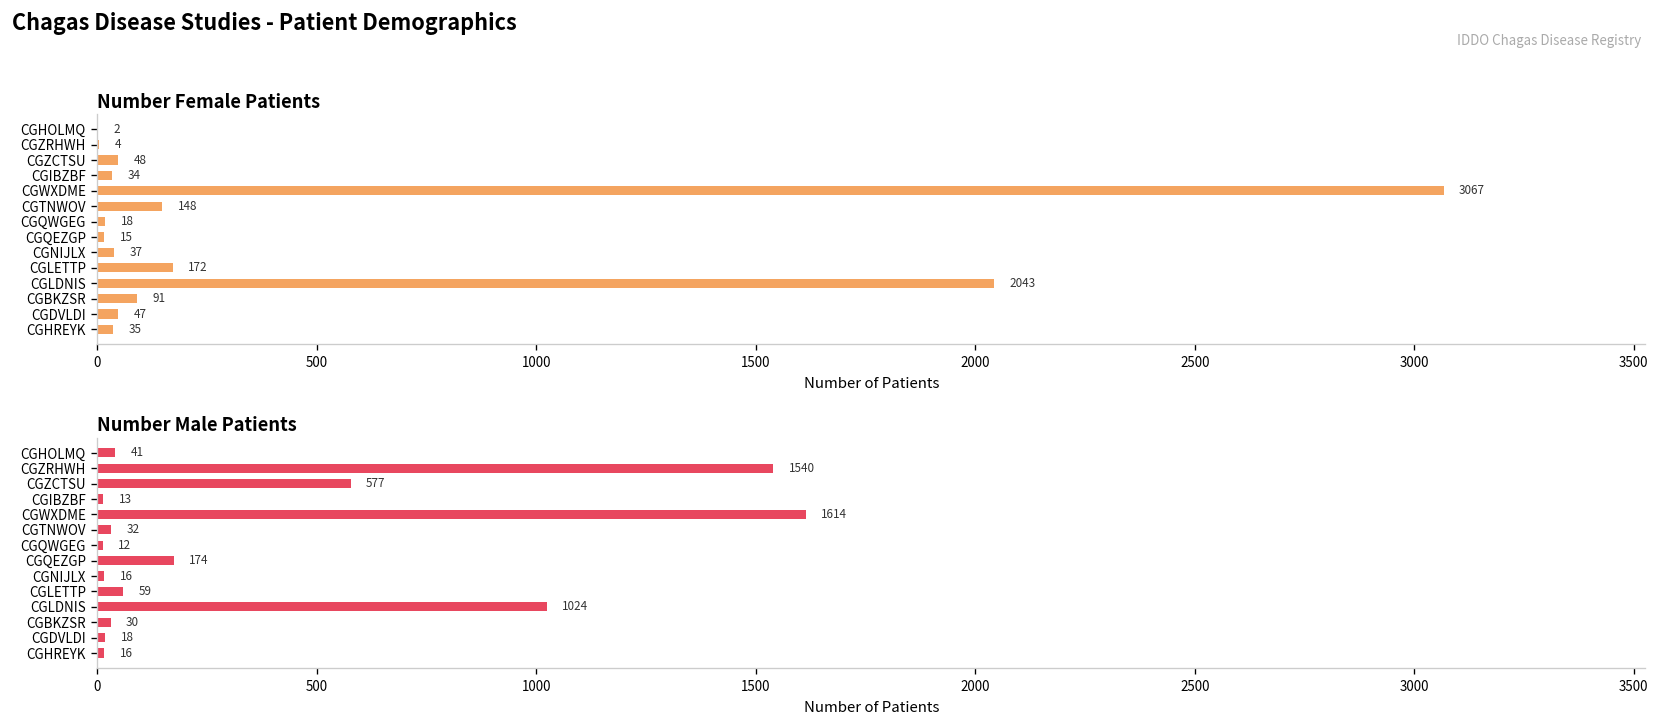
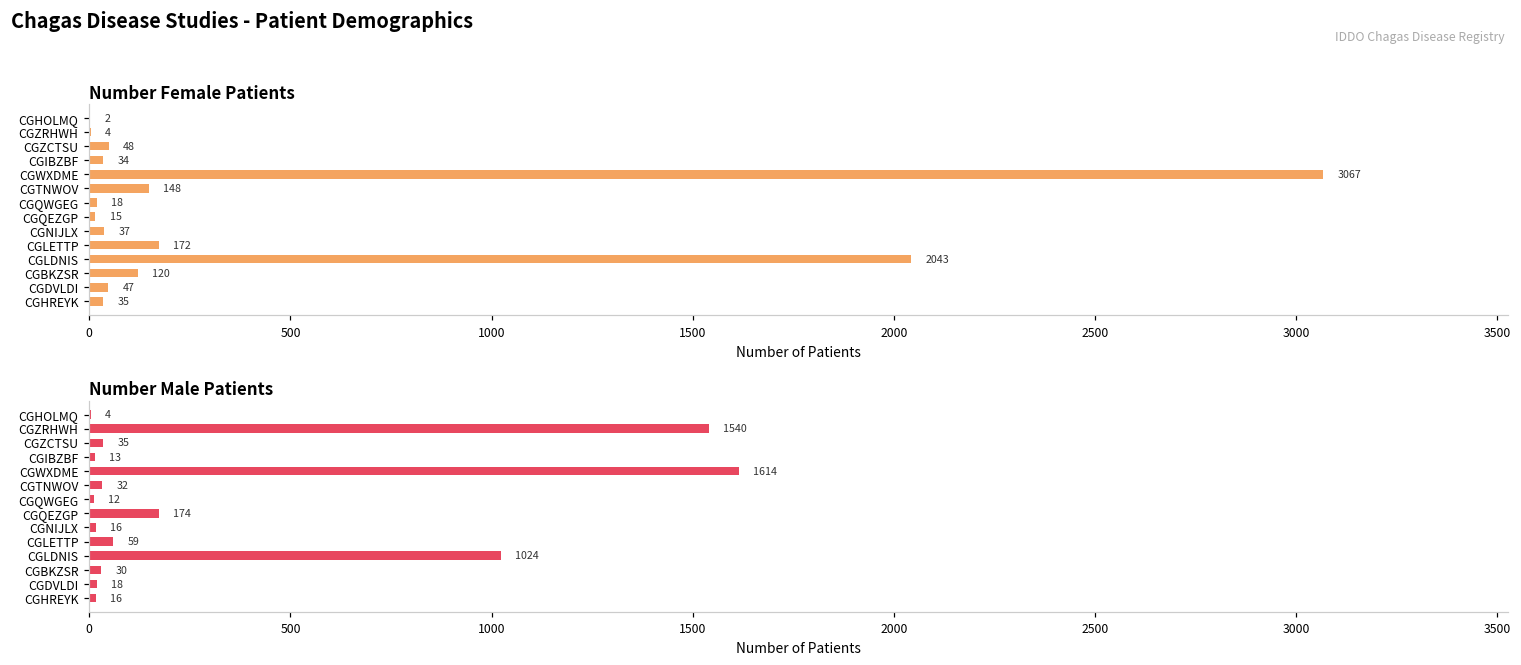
Number Female Patients, CGBKZSR: 91 -> 120
Number Male Patients, CGHOLMQ: 41 -> 4
Number Male Patients, CGZCTSU: 577 -> 35
